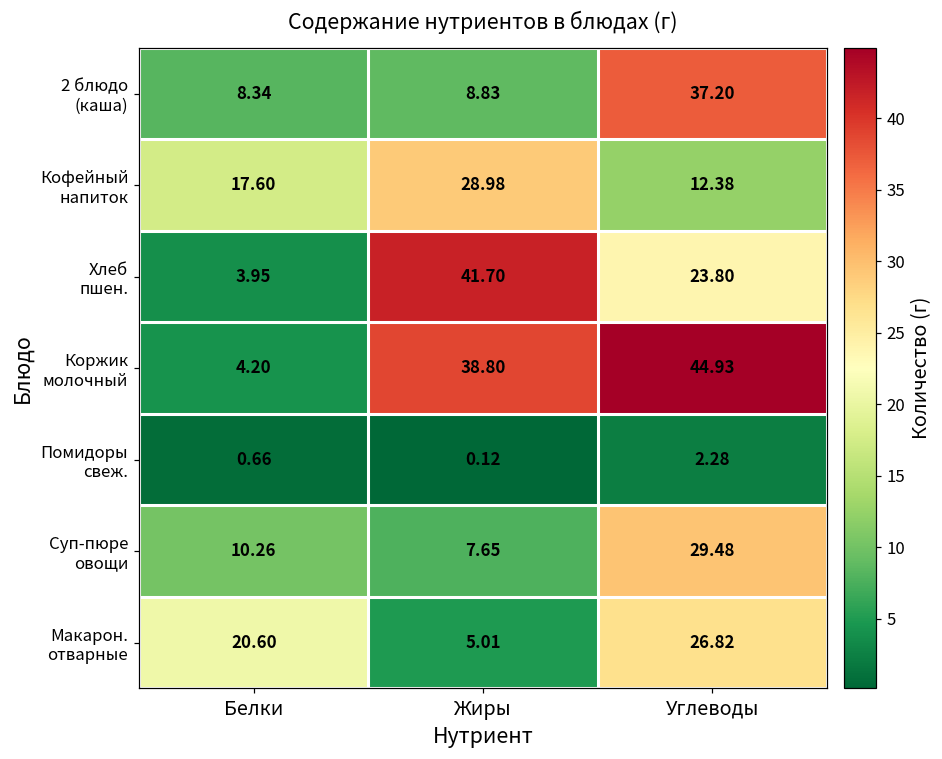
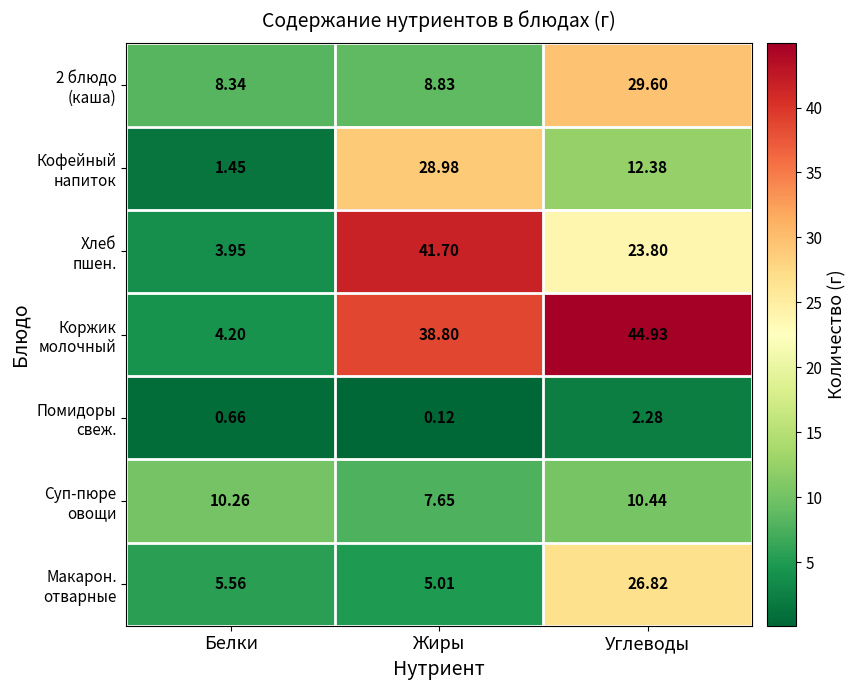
2 блюдо (каша), Углеводы: 37.20 -> 29.60
Кофейный напиток, Белки: 17.60 -> 1.45
Суп-пюре овощи, Углеводы: 29.48 -> 10.44
Макарон. отварные, Белки: 20.60 -> 5.56
